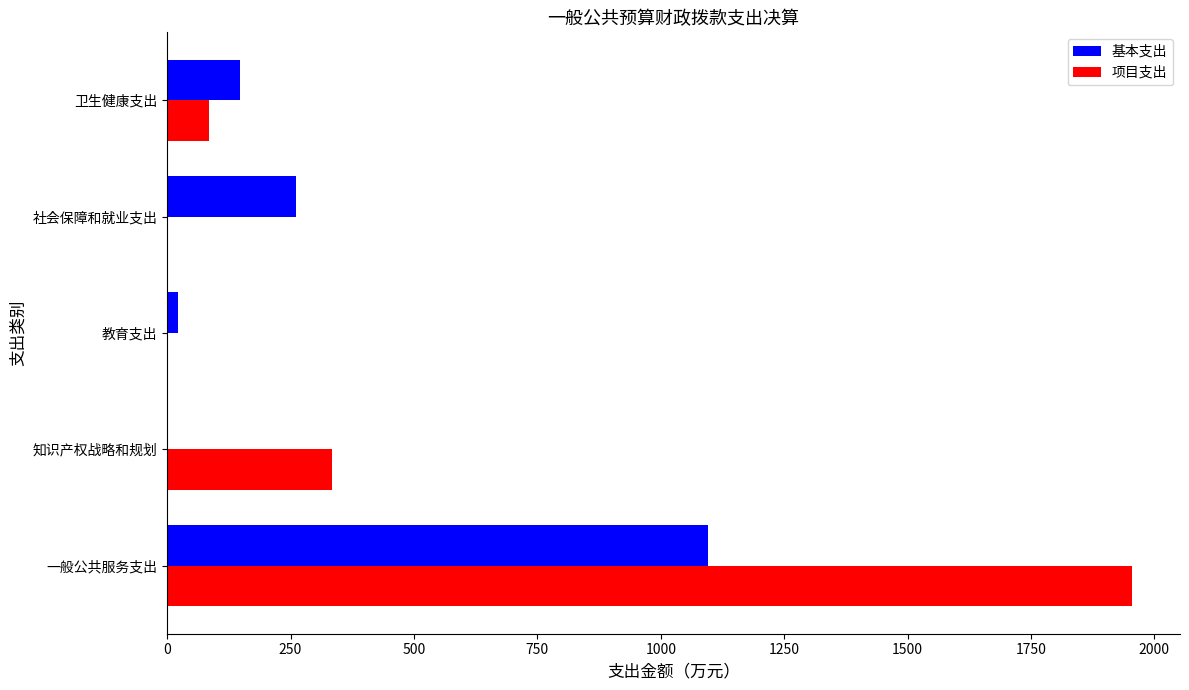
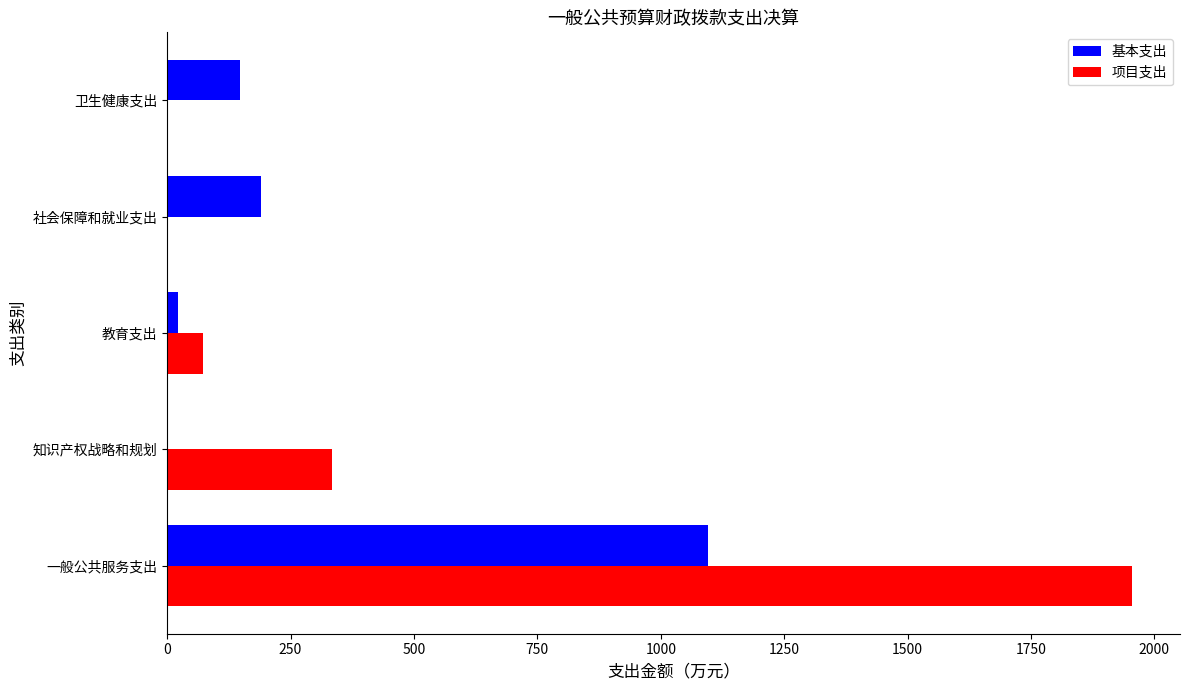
项目支出, 卫生健康支出: 90 -> 0
基本支出, 社会保障和就业支出: 260 -> 190
项目支出, 教育支出: 0 -> 70
